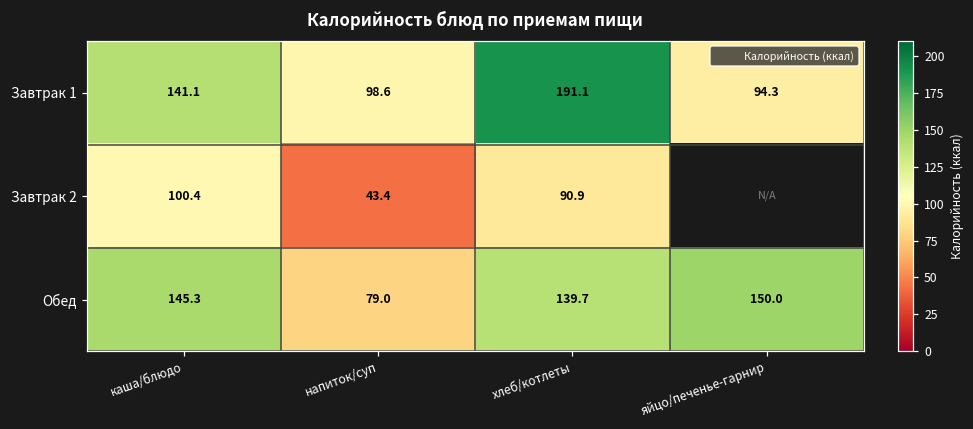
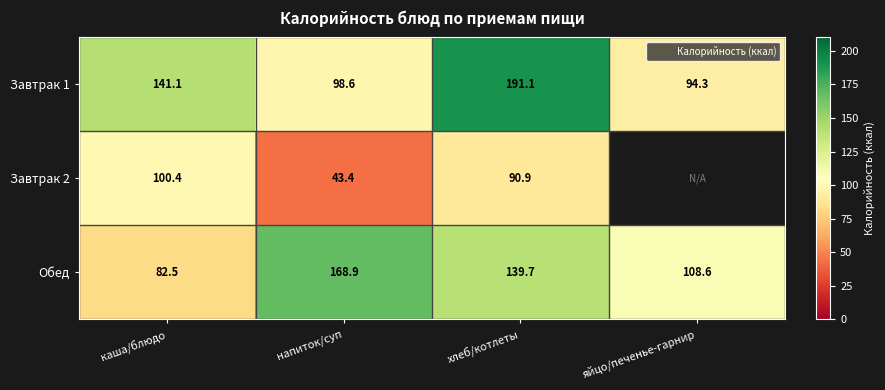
Обед, каша/блюдо: 145.3 -> 82.5
Обед, напиток/суп: 79.0 -> 168.9
Обед, яйцо/печенье-гарнир: 150.0 -> 108.6
